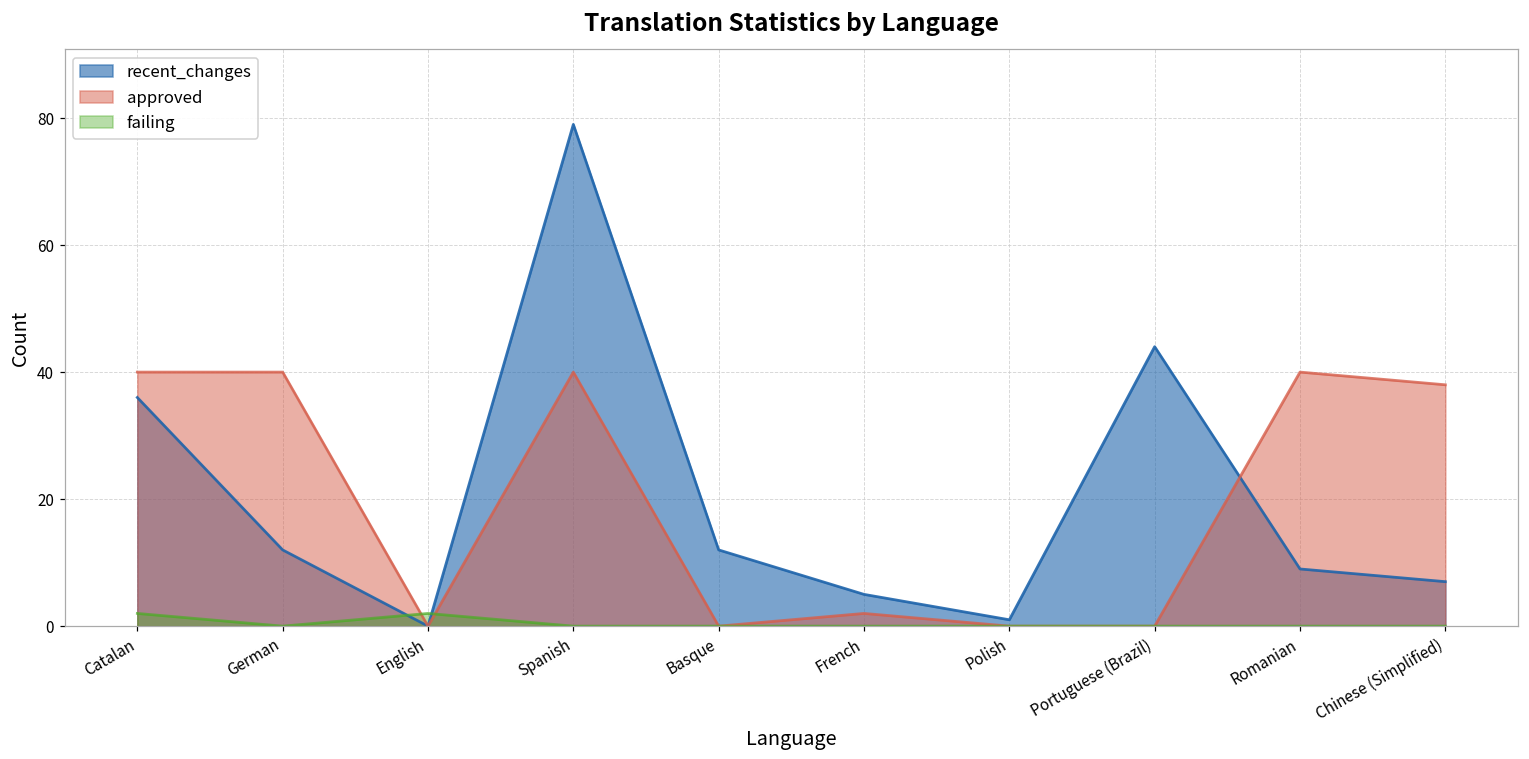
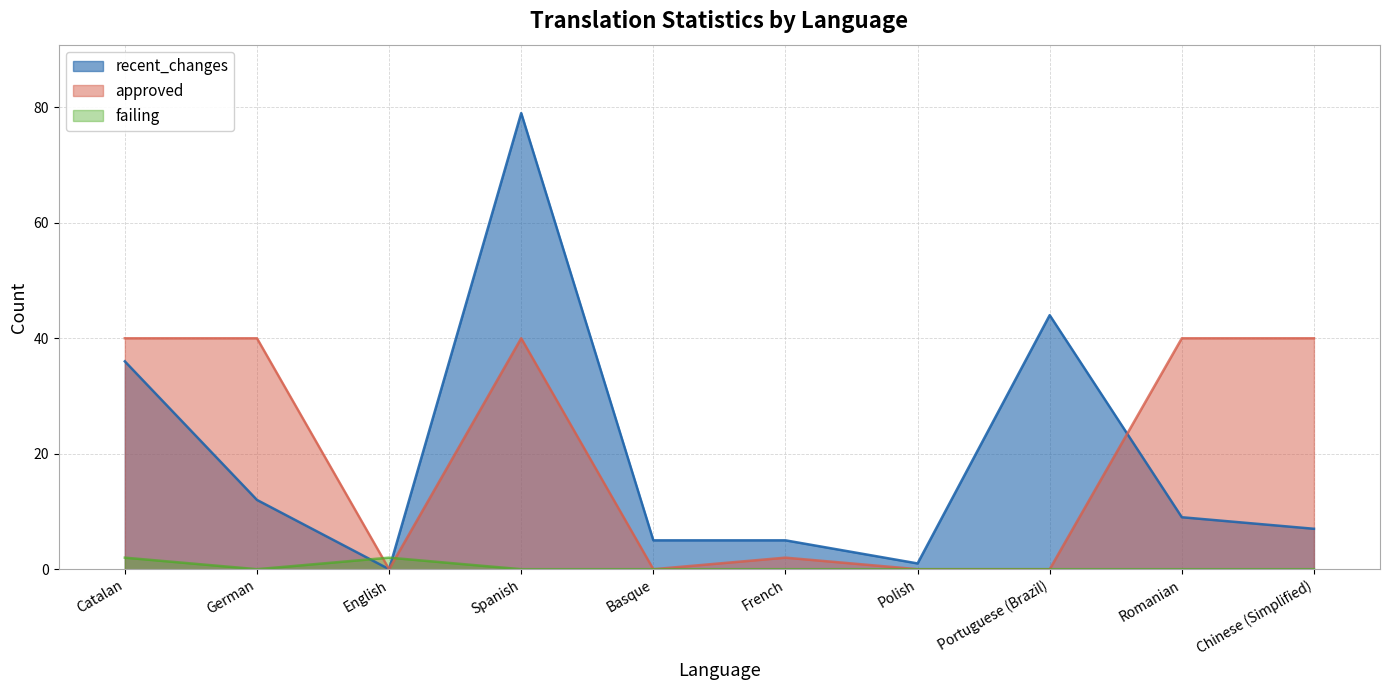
recent_changes, Basque: 12 -> 5
approved, Chinese (Simplified): 38 -> 40
